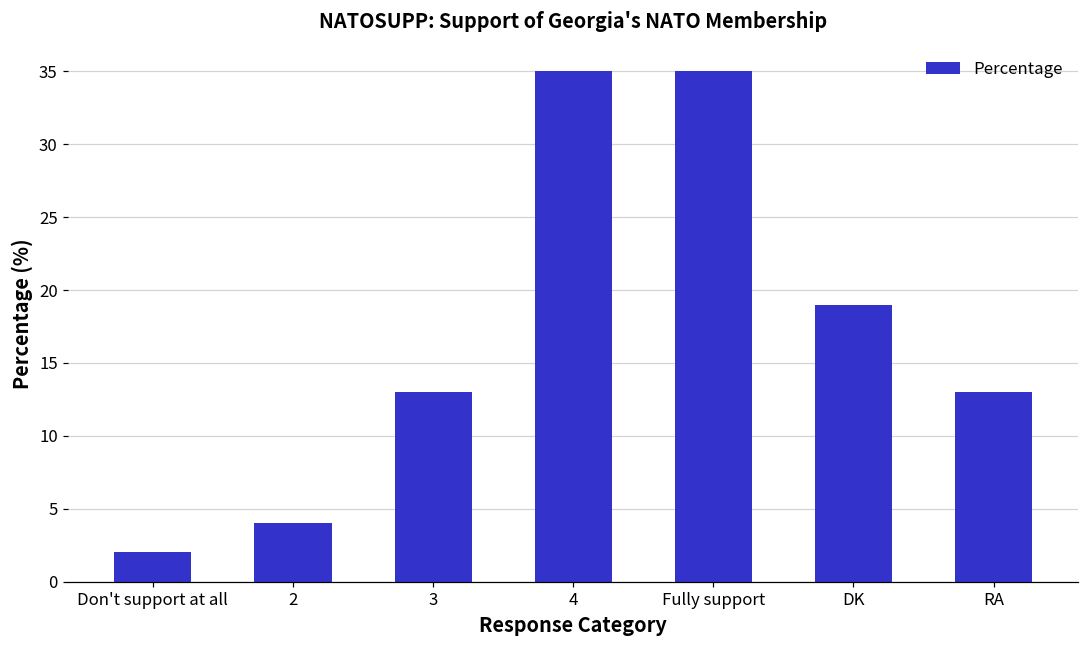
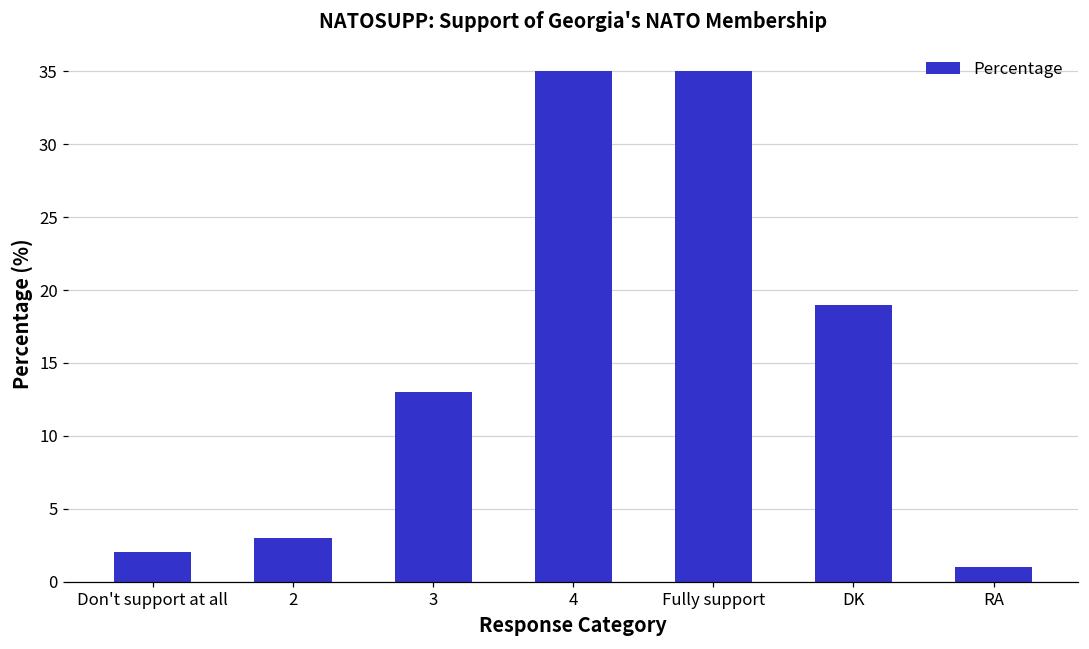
2: 4 -> 3
RA: 13 -> 1
